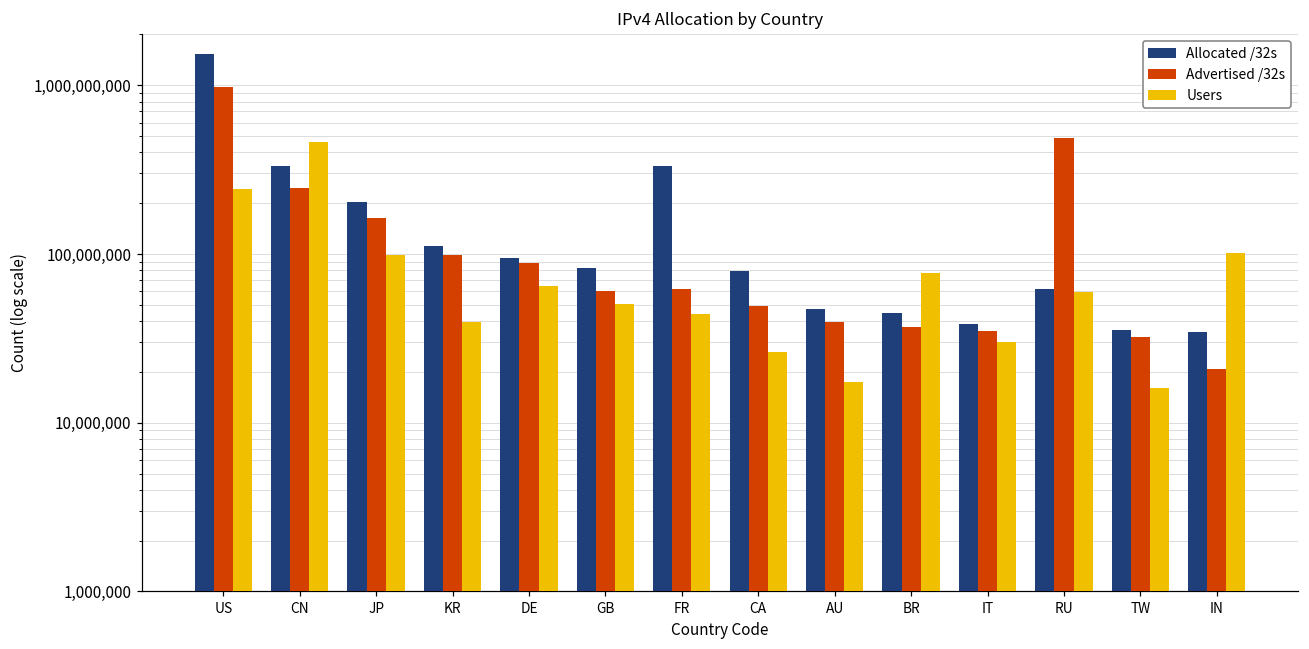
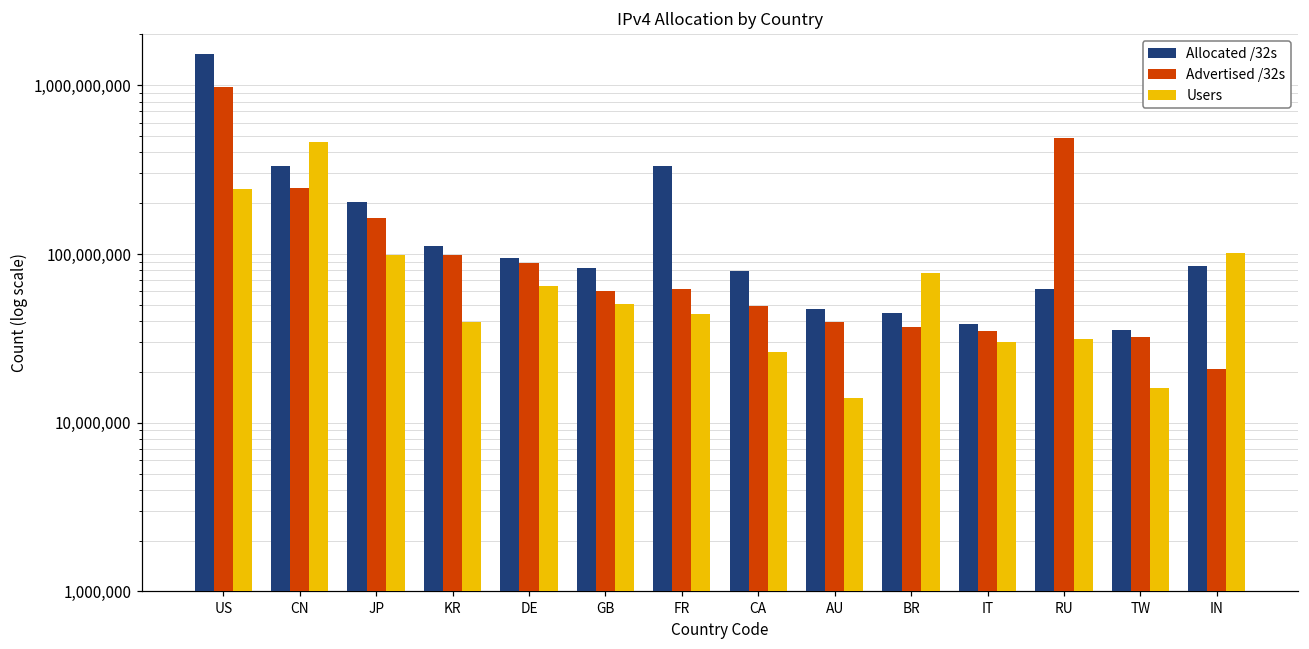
Users, AU: 17,000,000 -> 14,000,000
Users, RU: 59,000,000 -> 32,000,000
Allocated /32s, IN: 35,000,000 -> 80,000,000
